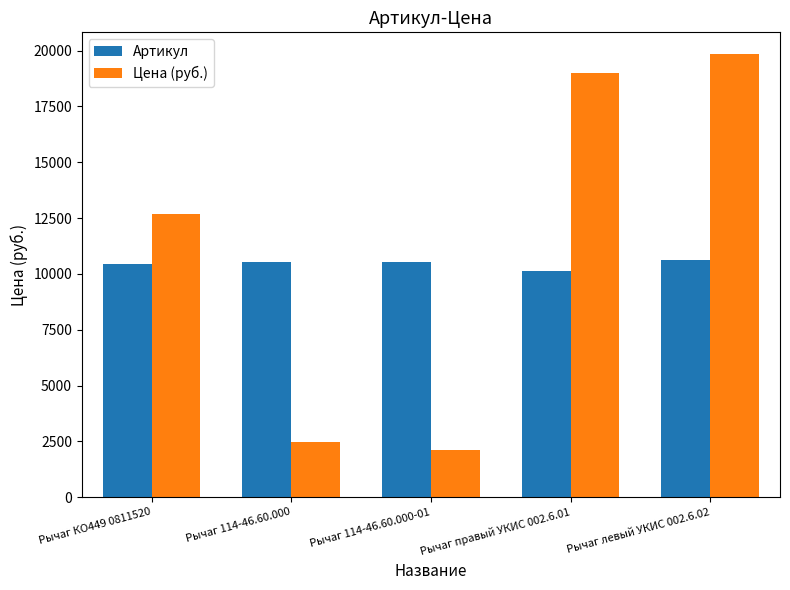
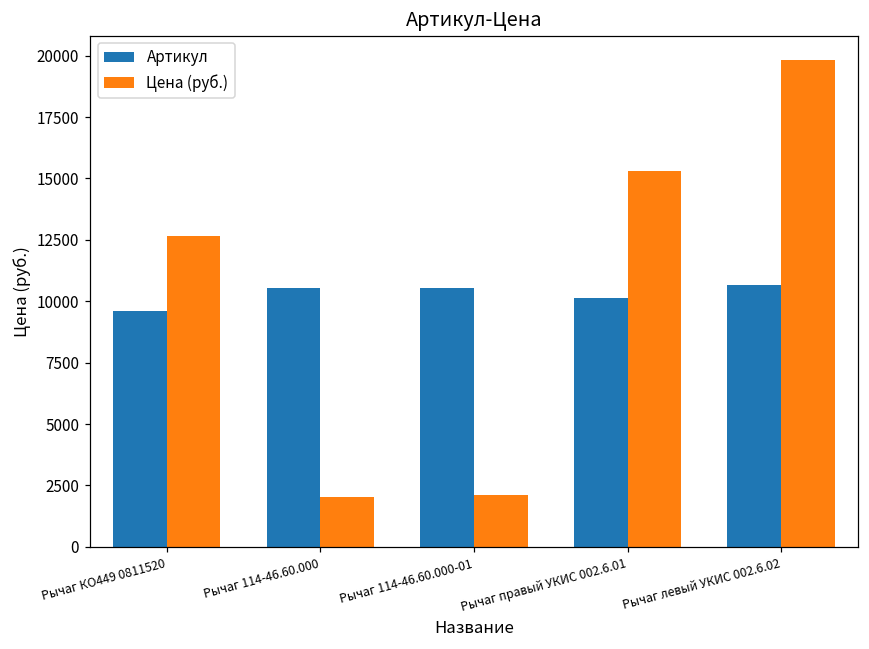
Артикул, Рычаг КО449 0811520: 10400 -> 9600
Цена (руб.), Рычаг 114-46.60.000: 2500 -> 2000
Цена (руб.), Рычаг правый УКИС 002.6.01: 19000 -> 15300
